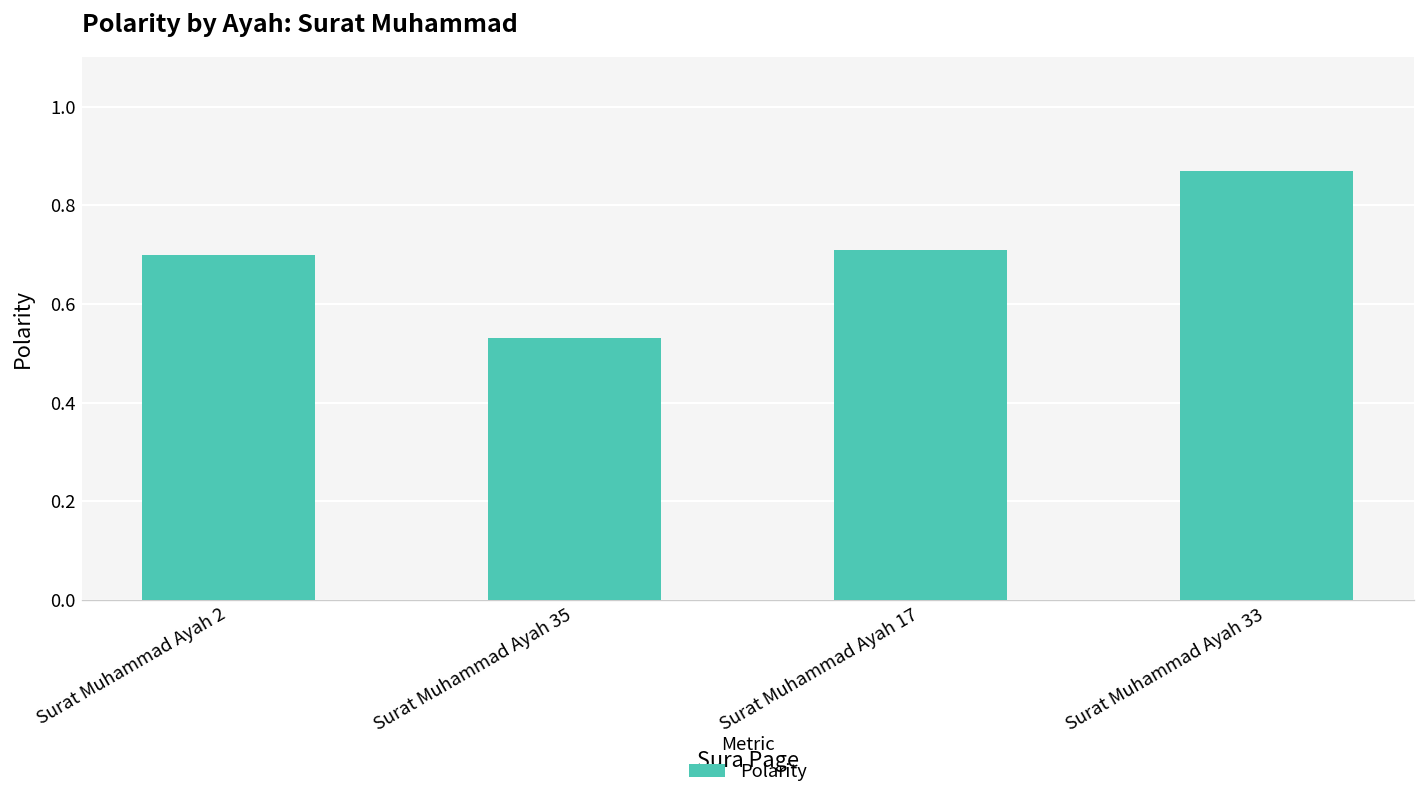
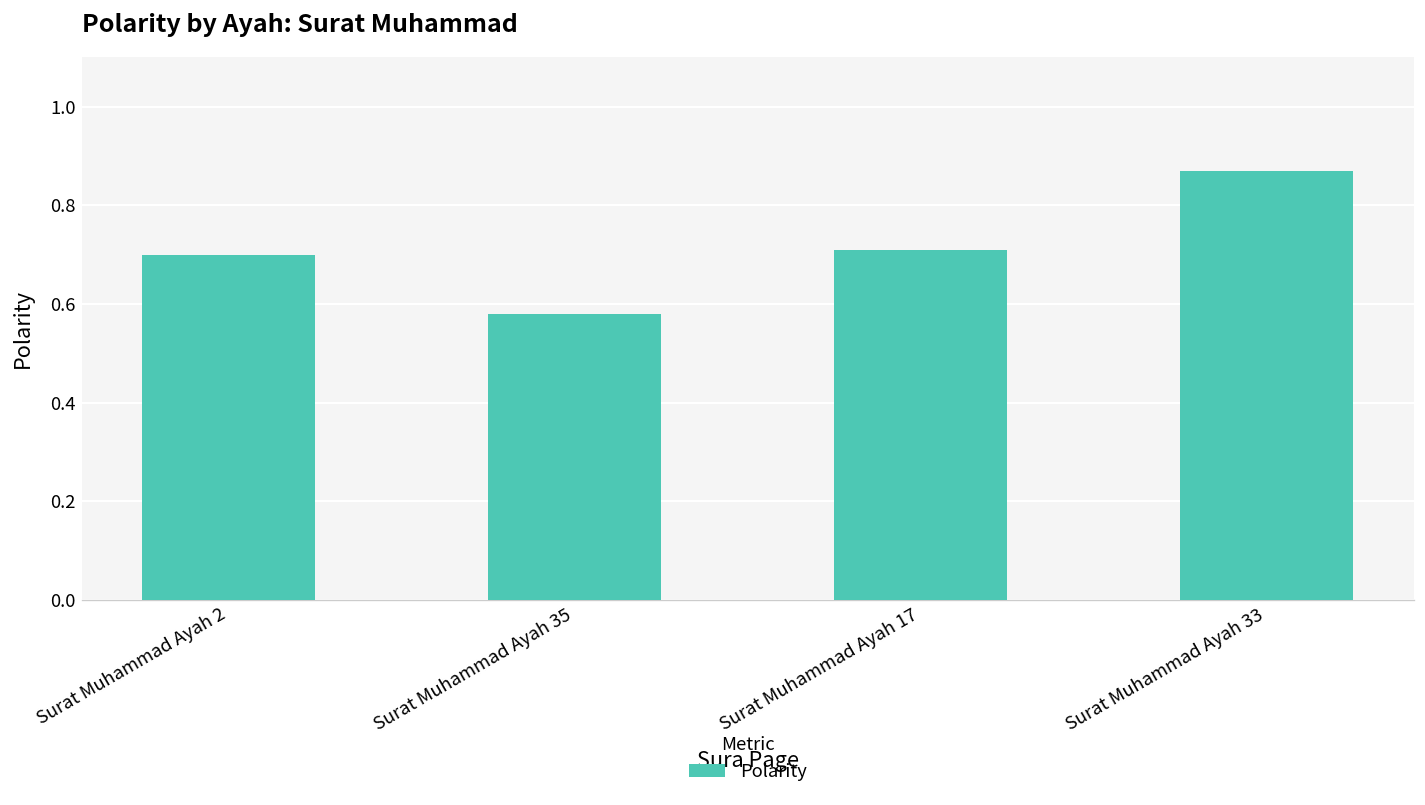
Surat Muhammad Ayah 35: 0.53 -> 0.58
